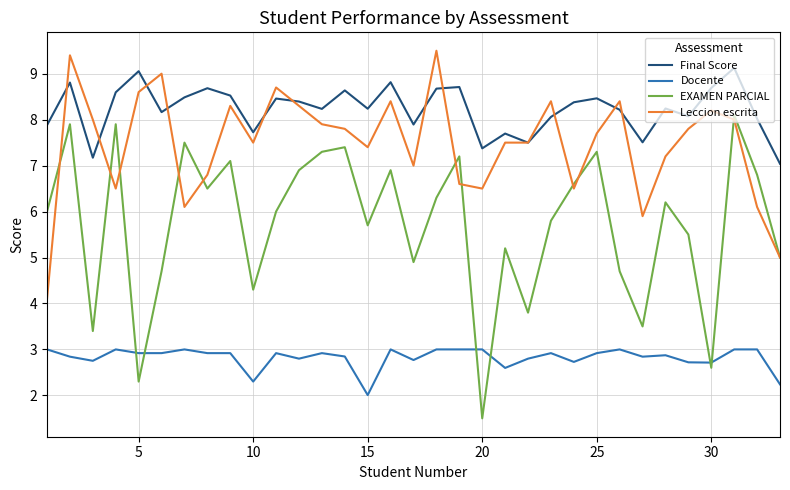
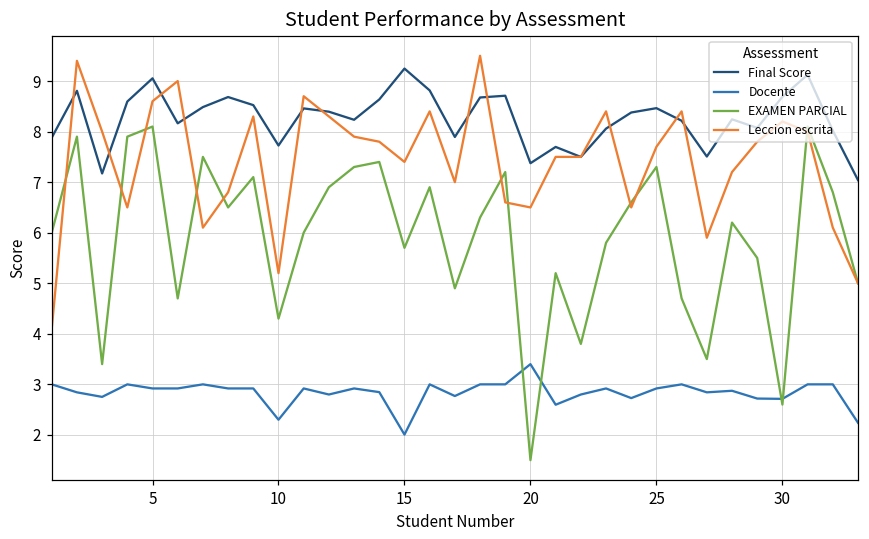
EXAMEN PARCIAL, 5: 2.3 -> 8.1
Leccion escrita, 10: 7.5 -> 5.2
Final Score, 15: 8.2 -> 9.2
Docente, 20: 3.0 -> 3.4
